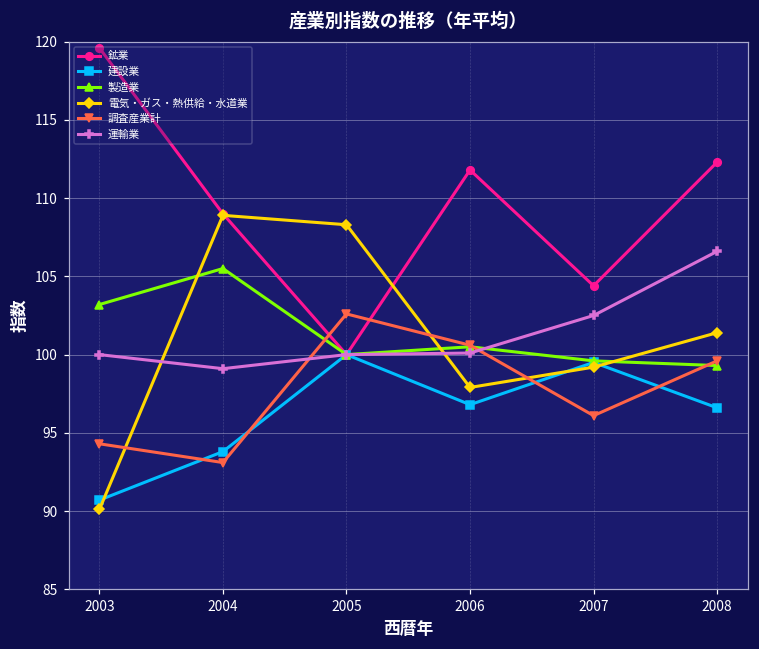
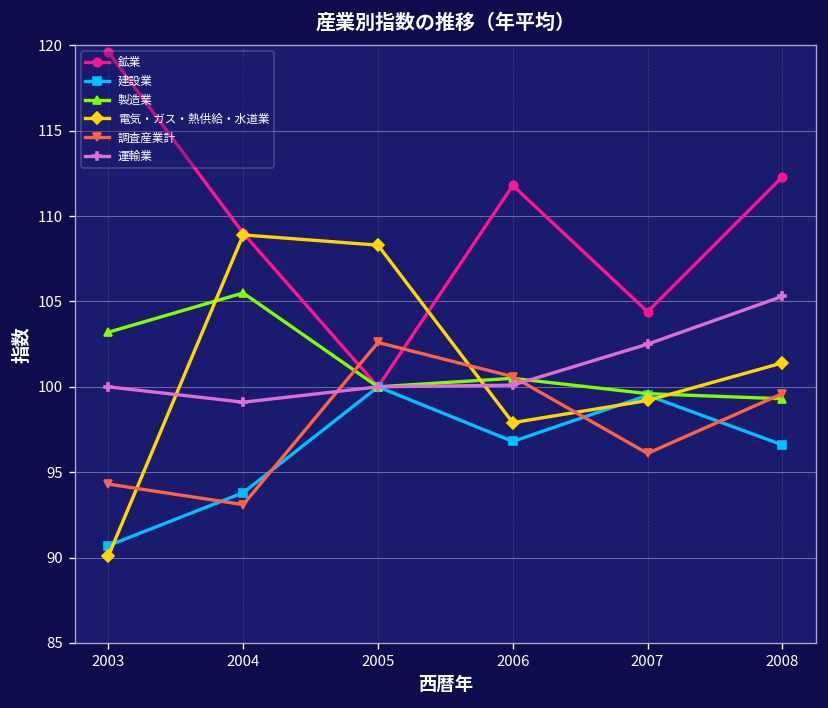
運輸業, 2008: 106.6 -> 105.3
